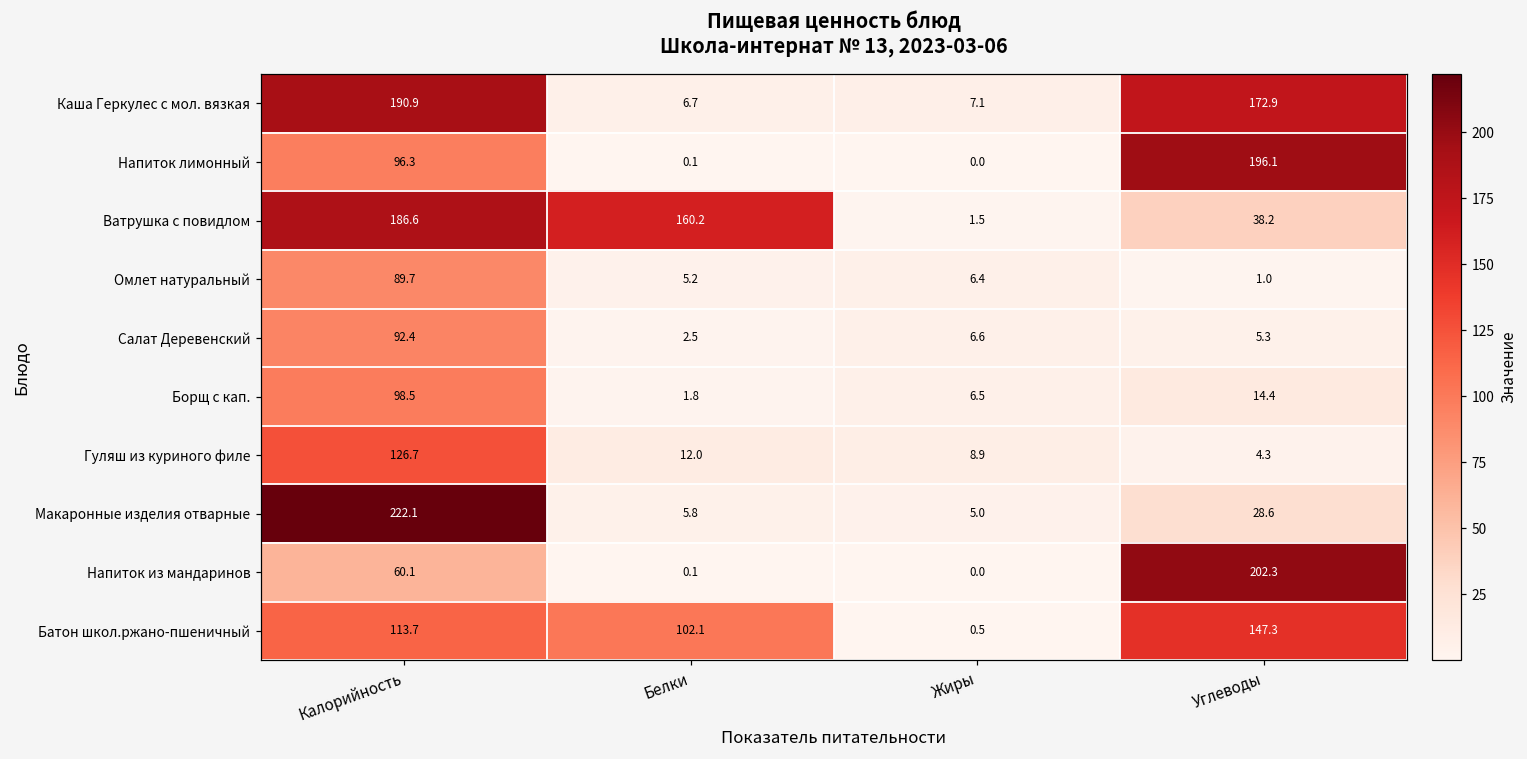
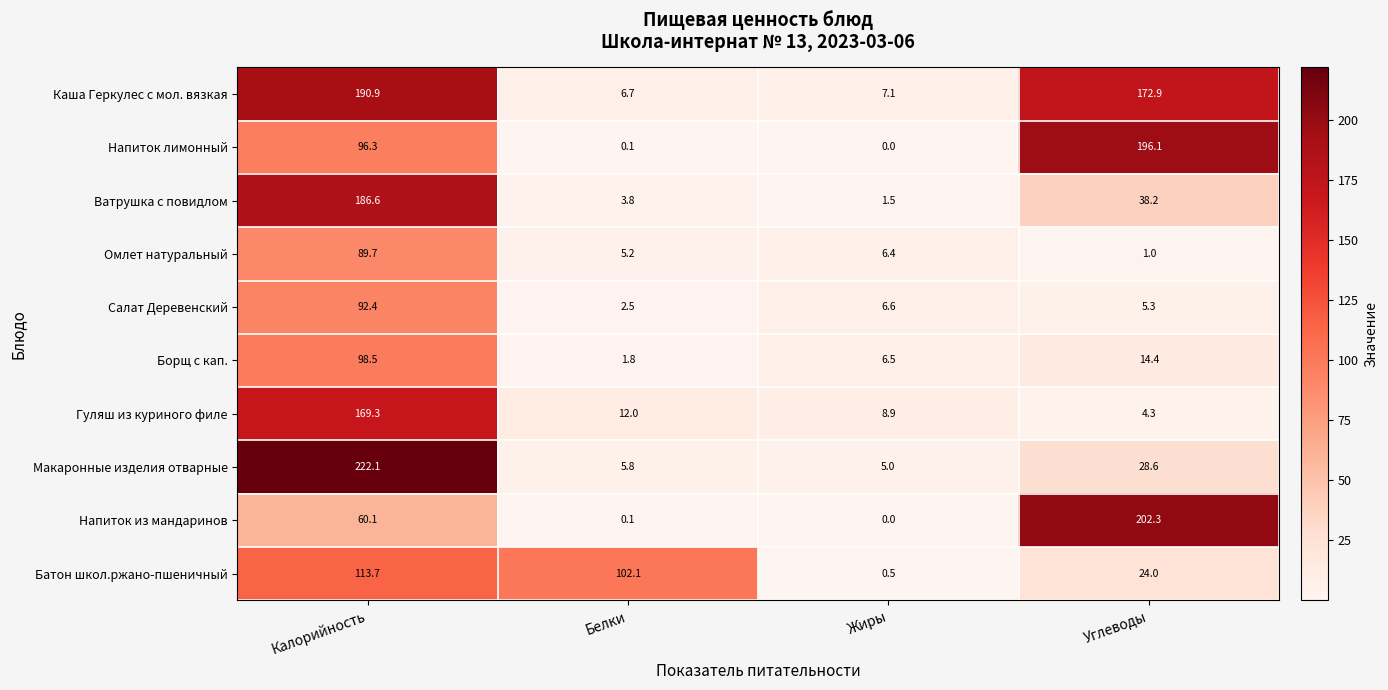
Ватрушка с повидлом, Белки: 160.2 -> 3.8
Гуляш из куриного филе, Калорийность: 126.7 -> 169.3
Батон школ.ржано-пшеничный, Углеводы: 147.3 -> 24.0
